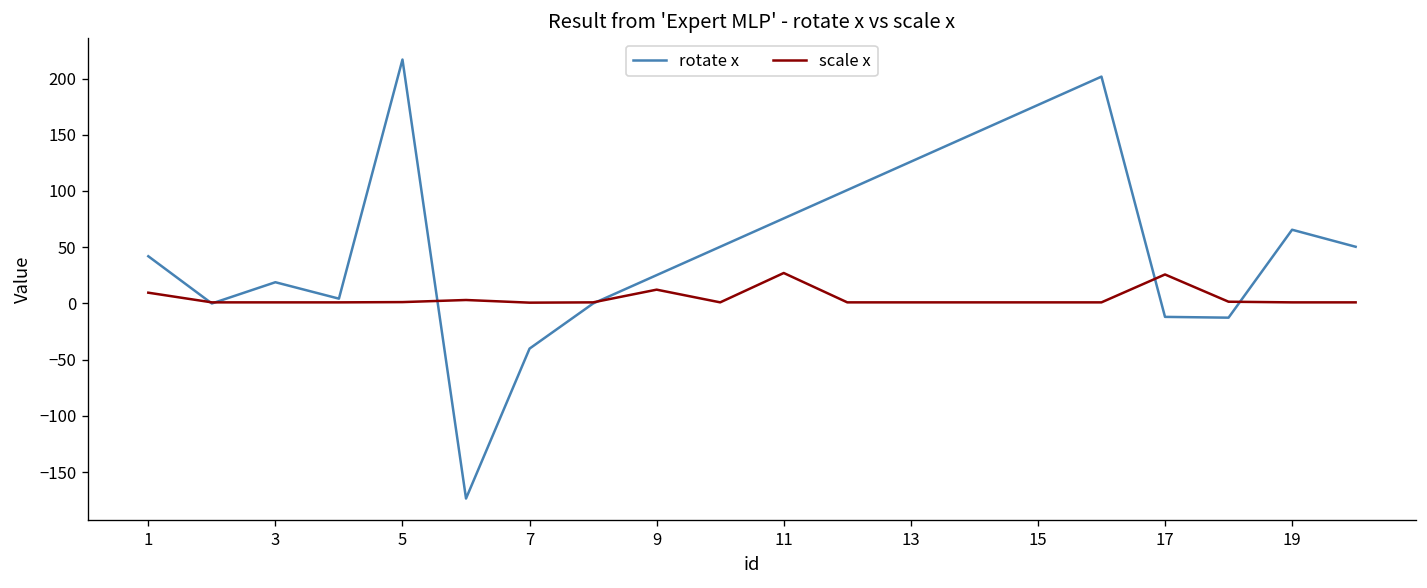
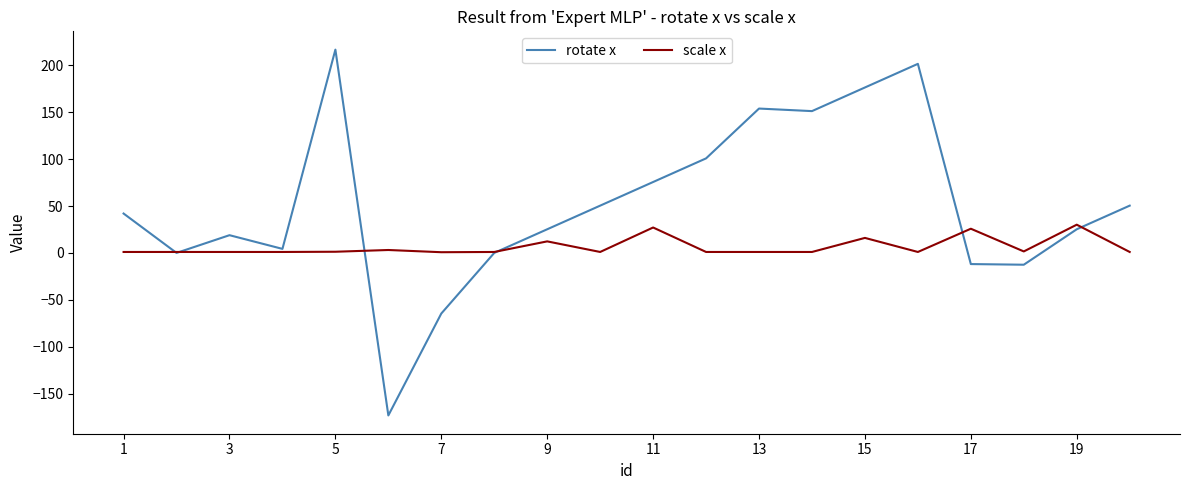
scale x, 1: 10 -> 0
rotate x, 7: -40 -> -60
rotate x, 13: 130 -> 150
scale x, 15: 0 -> 20
rotate x, 19: 70 -> 30
scale x, 19: 0 -> 30
